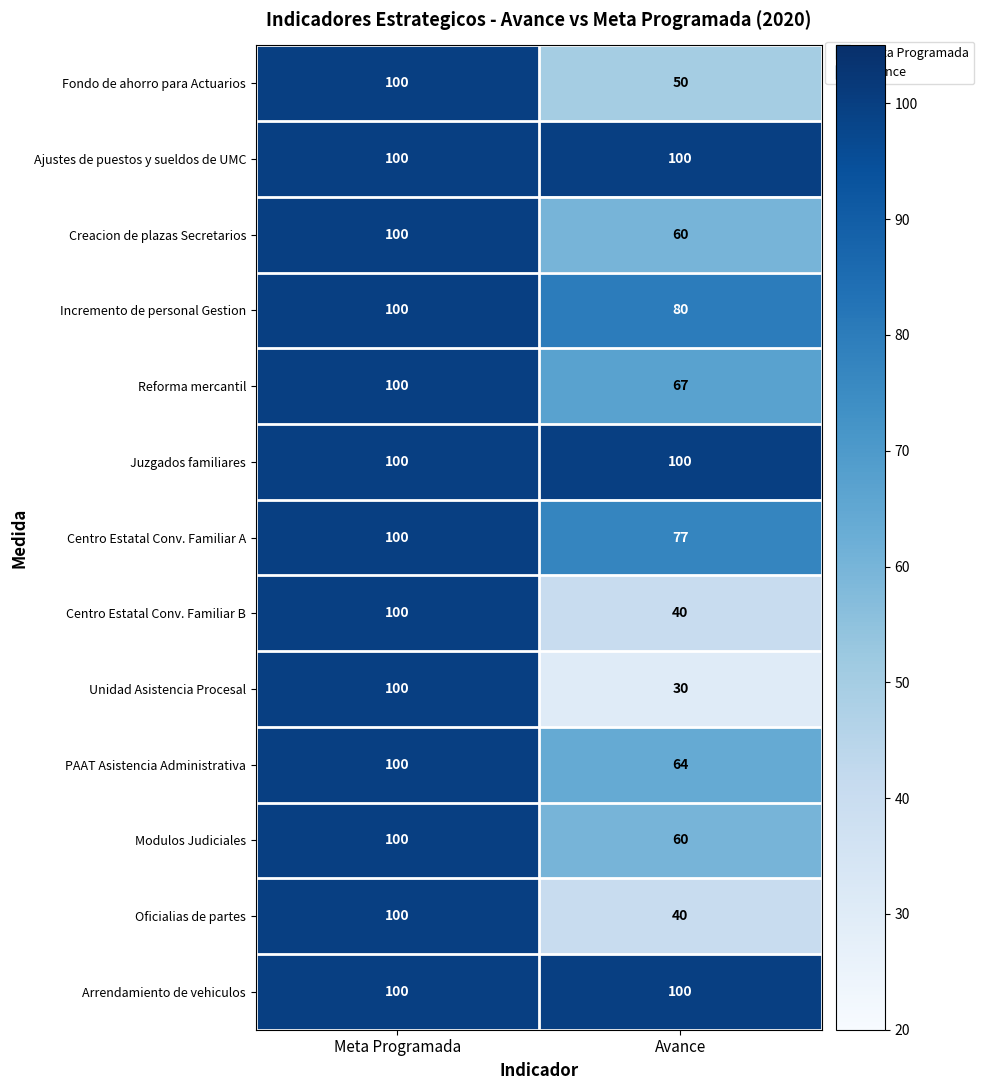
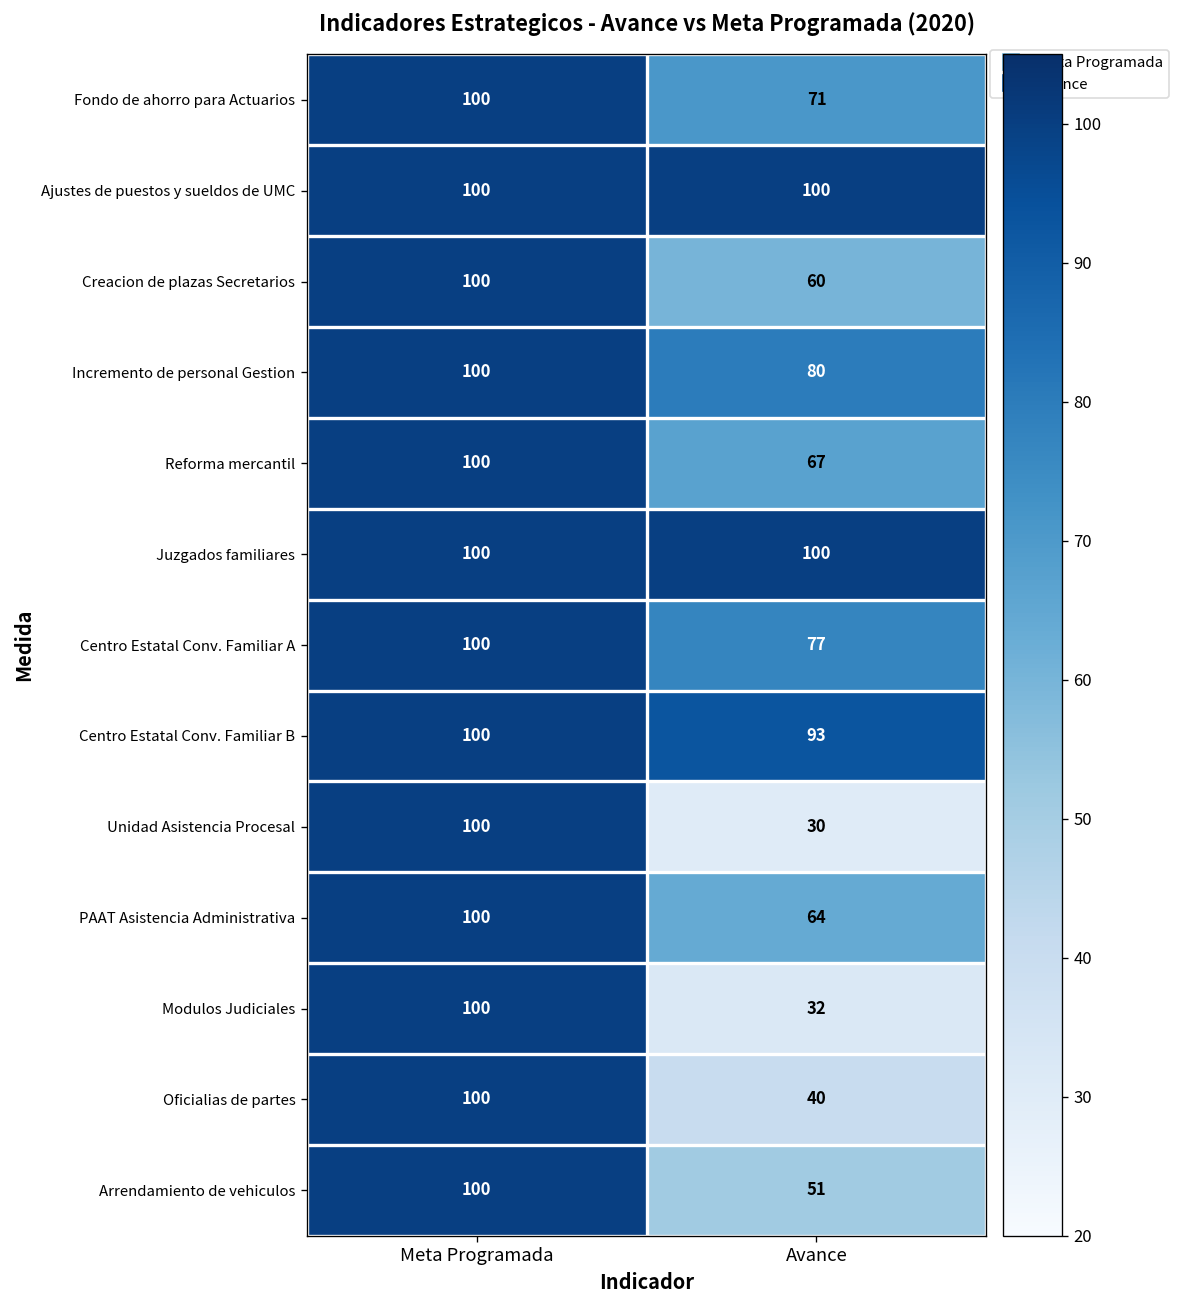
Fondo de ahorro para Actuarios, Avance: 50 -> 71
Centro Estatal Conv. Familiar B, Avance: 40 -> 93
Modulos Judiciales, Avance: 60 -> 32
Arrendamiento de vehiculos, Avance: 100 -> 51
